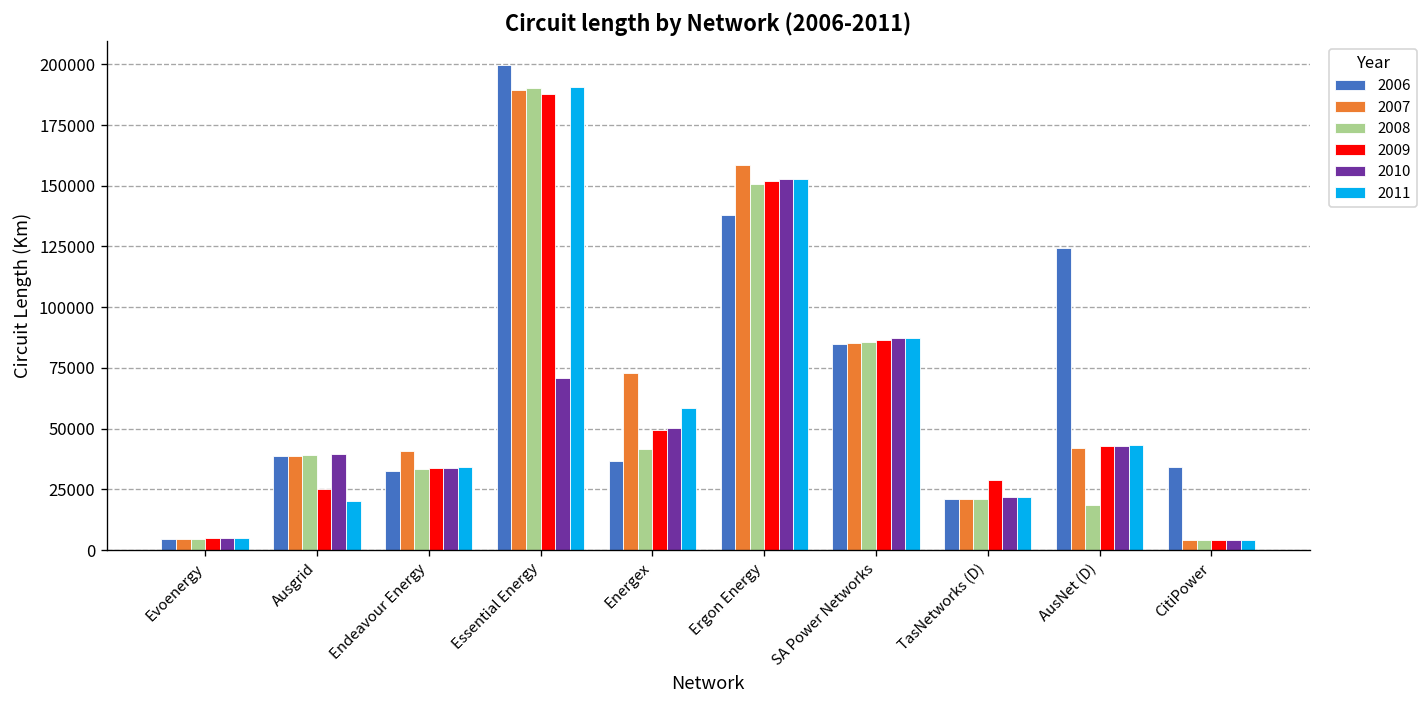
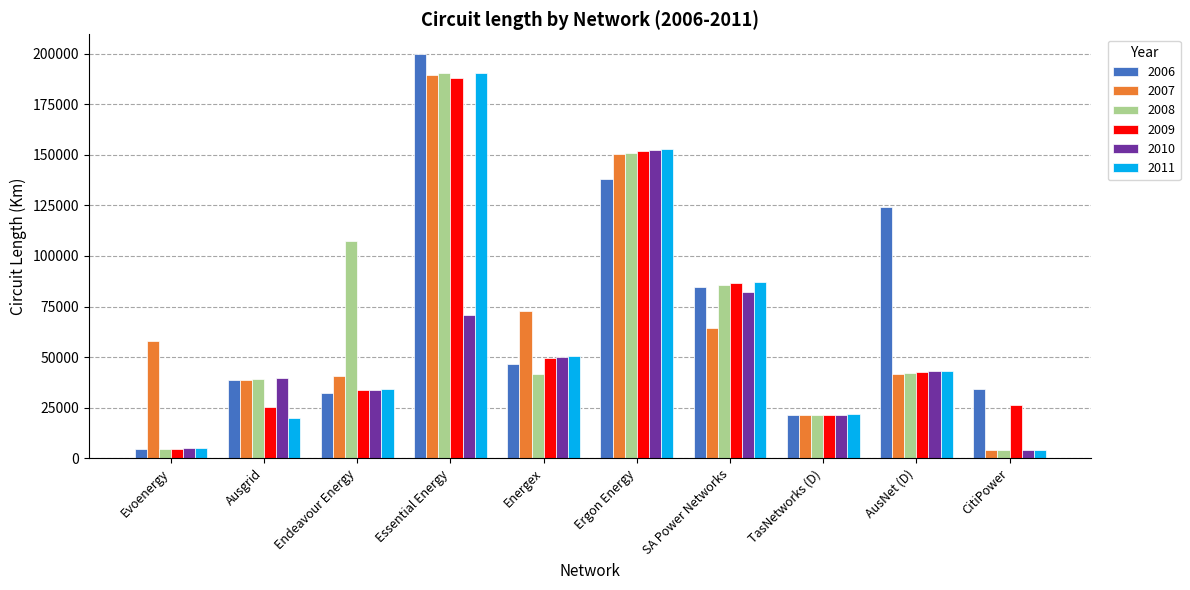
2007, Evoenergy: 5000 -> 58000
2008, Endeavour Energy: 33000 -> 107000
2006, Energex: 36000 -> 47000
2011, Energex: 58000 -> 51000
2007, Ergon Energy: 159000 -> 150000
2007, SA Power Networks: 85000 -> 65000
2010, SA Power Networks: 87000 -> 82000
2009, TasNetworks (D): 29000 -> 21000
2008, AusNet (D): 19000 -> 42000
2009, CitiPower: 4000 -> 26000
